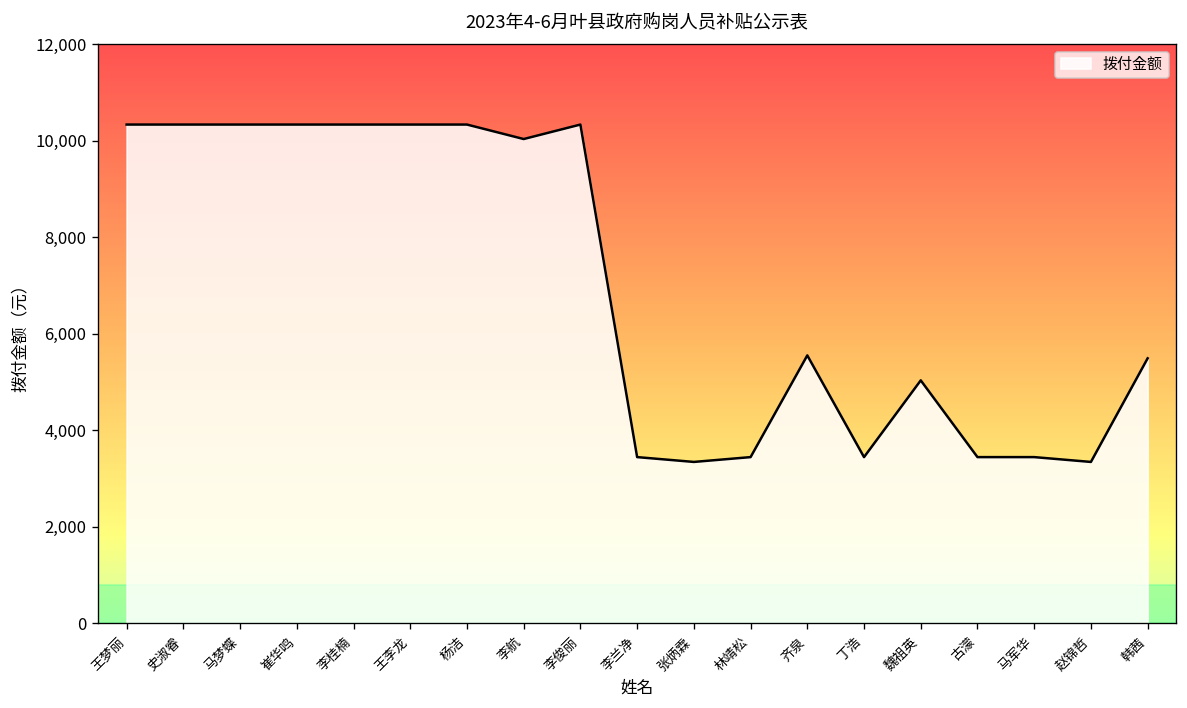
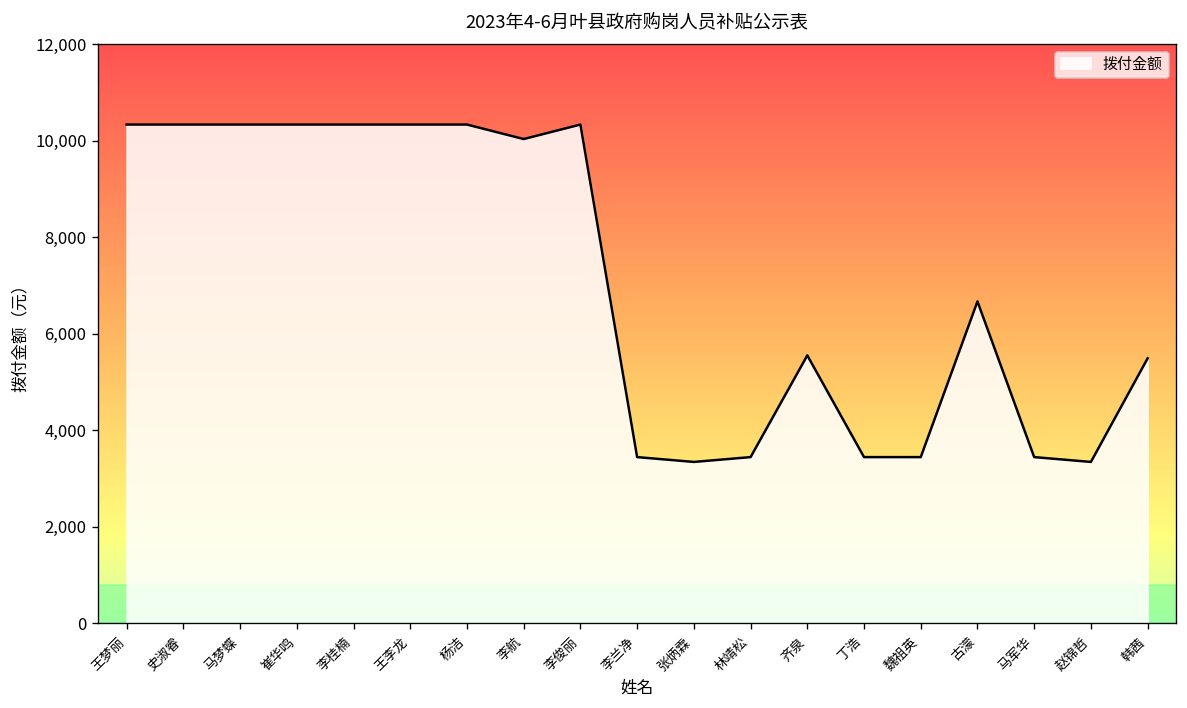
魏祖英: 5,000 -> 3,400
古濛: 3,400 -> 6,700
